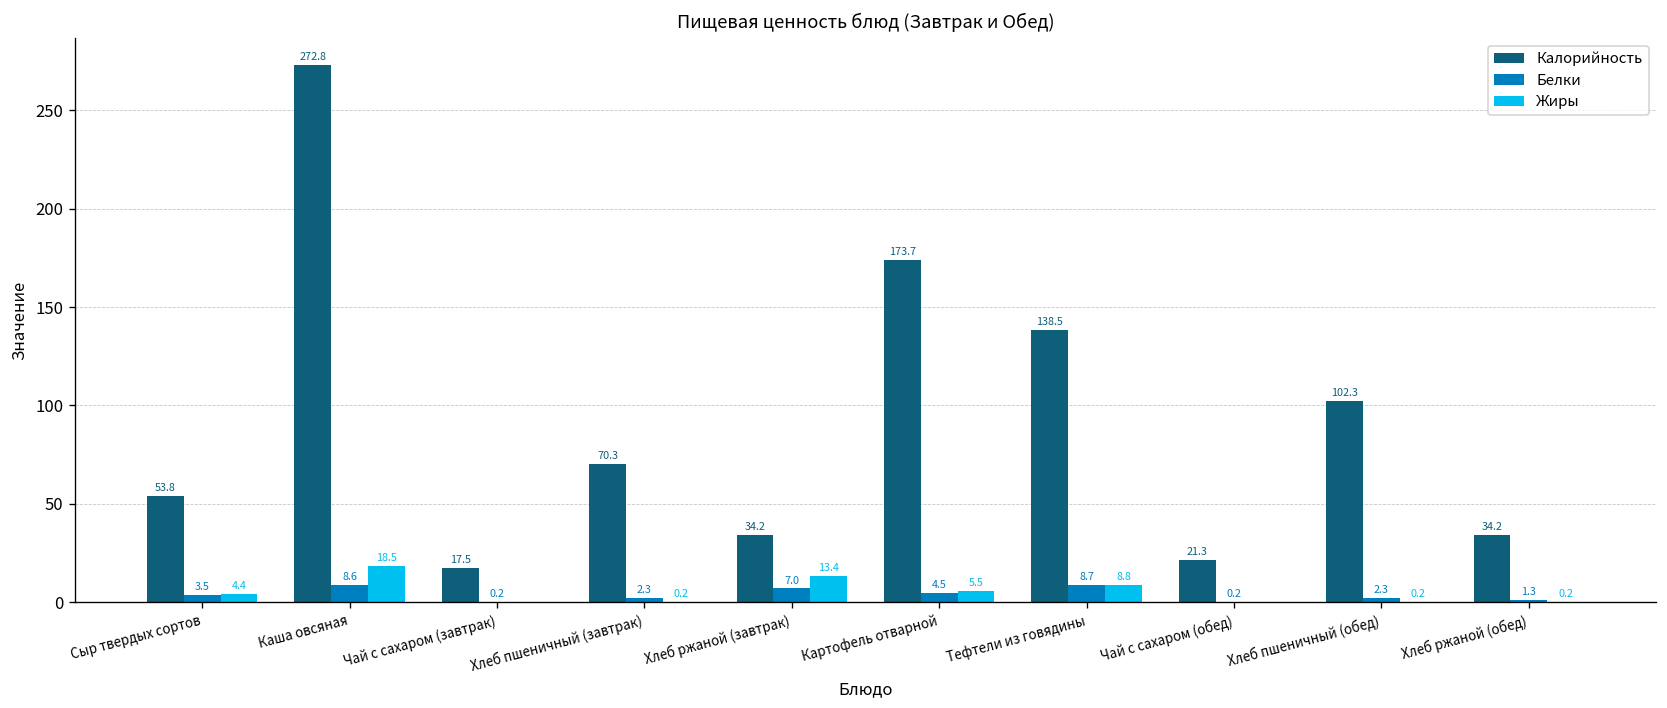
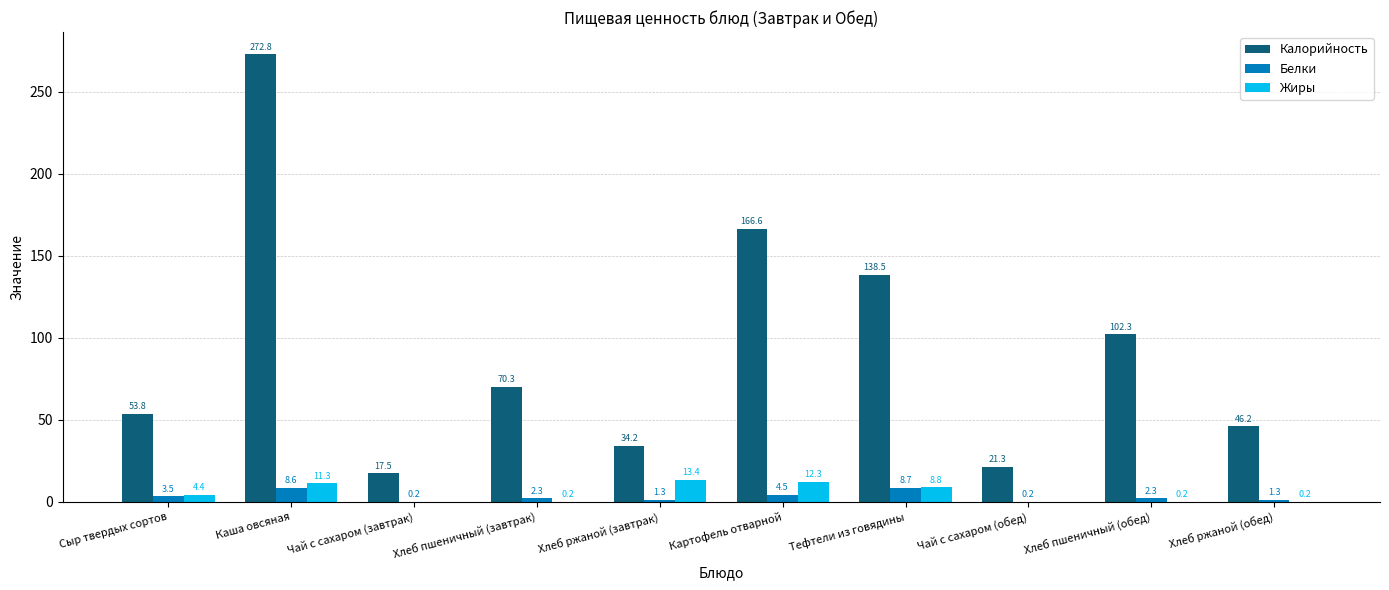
Жиры, Каша овсяная: 18.5 -> 11.3
Белки, Хлеб ржаной (завтрак): 7.0 -> 1.3
Калорийность, Картофель отварной: 173.7 -> 166.6
Жиры, Картофель отварной: 5.5 -> 12.3
Калорийность, Хлеб ржаной (обед): 34.2 -> 46.2
